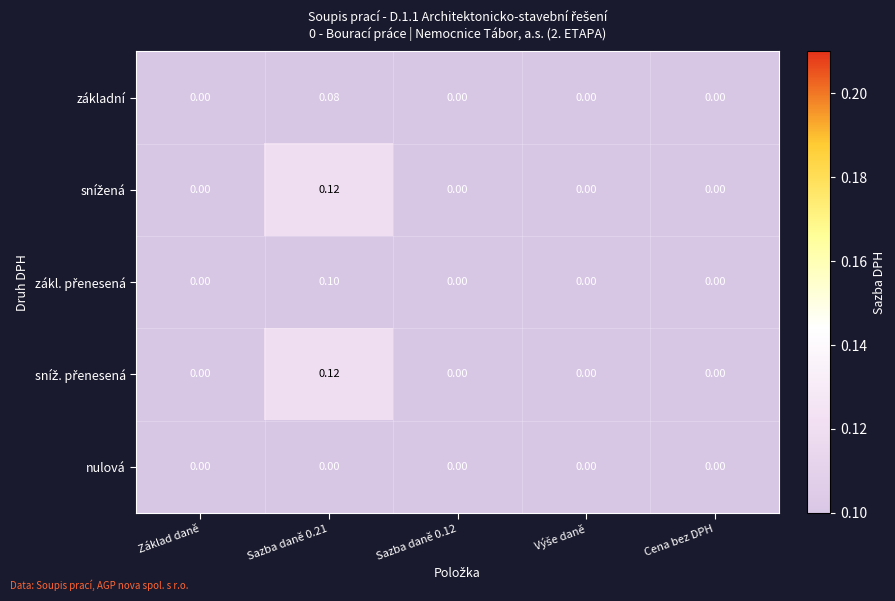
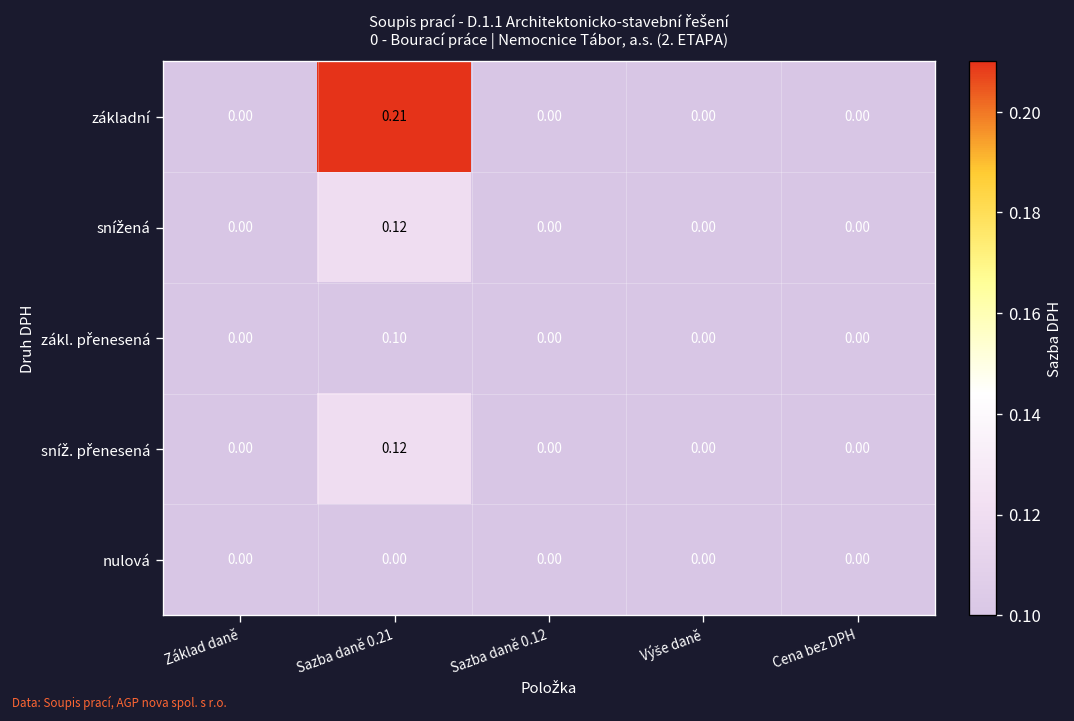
základní, Sazba daně 0.21: 0.08 -> 0.21
